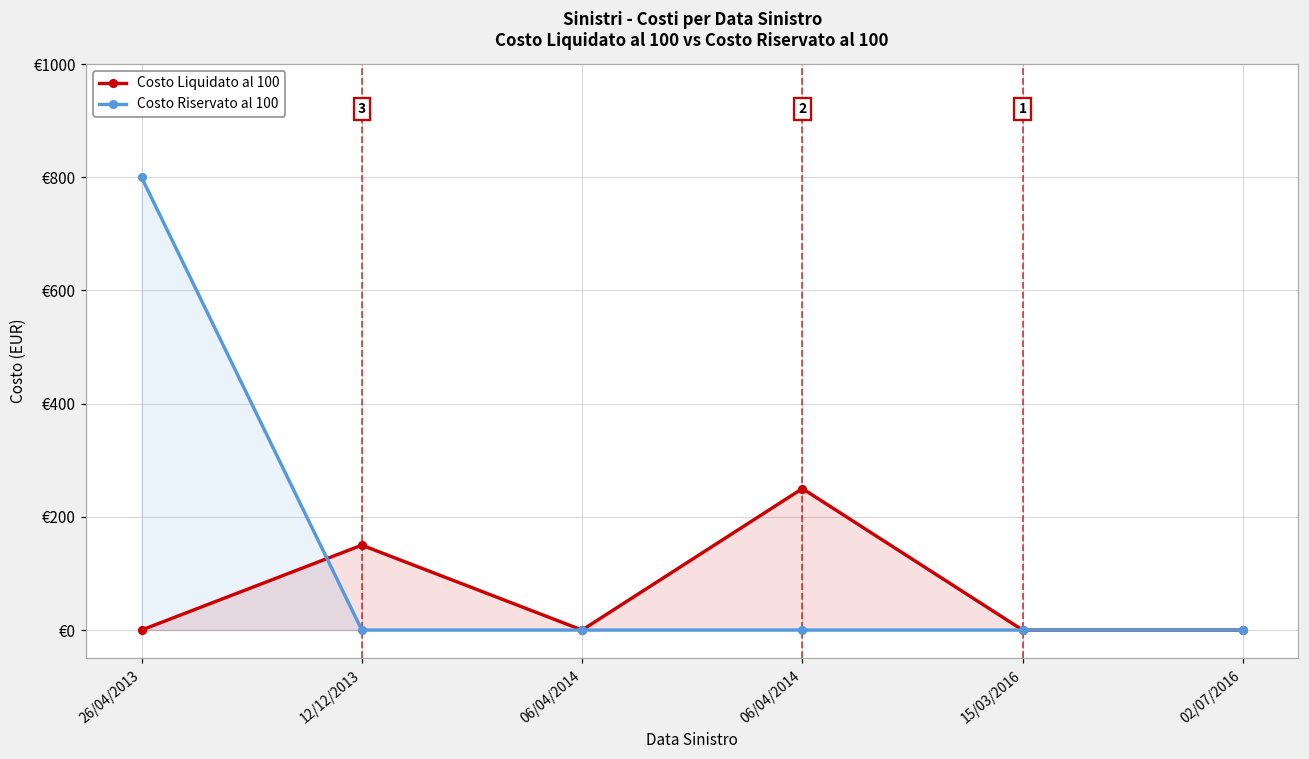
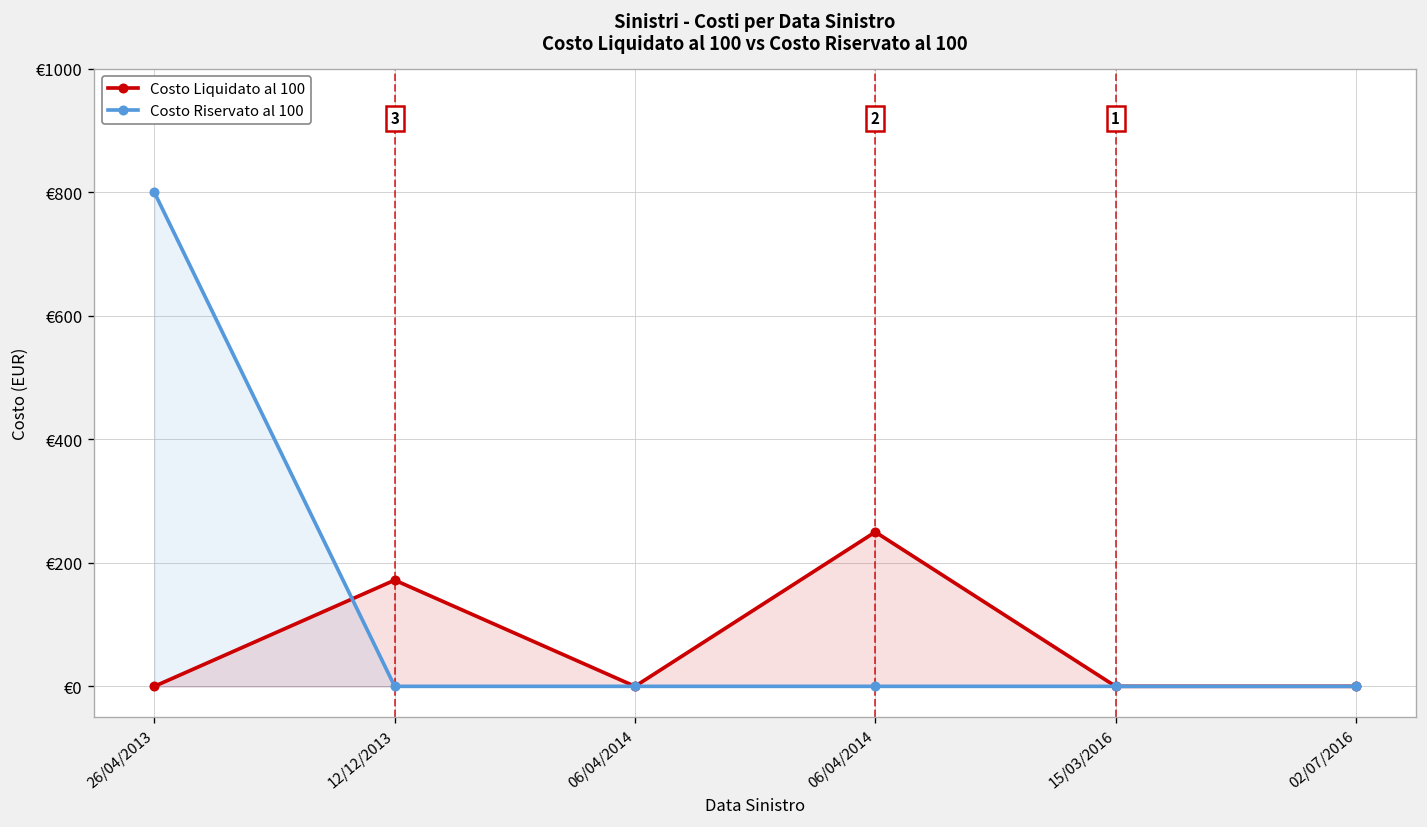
Costo Liquidato al 100, 12/12/2013: €150 -> €170
